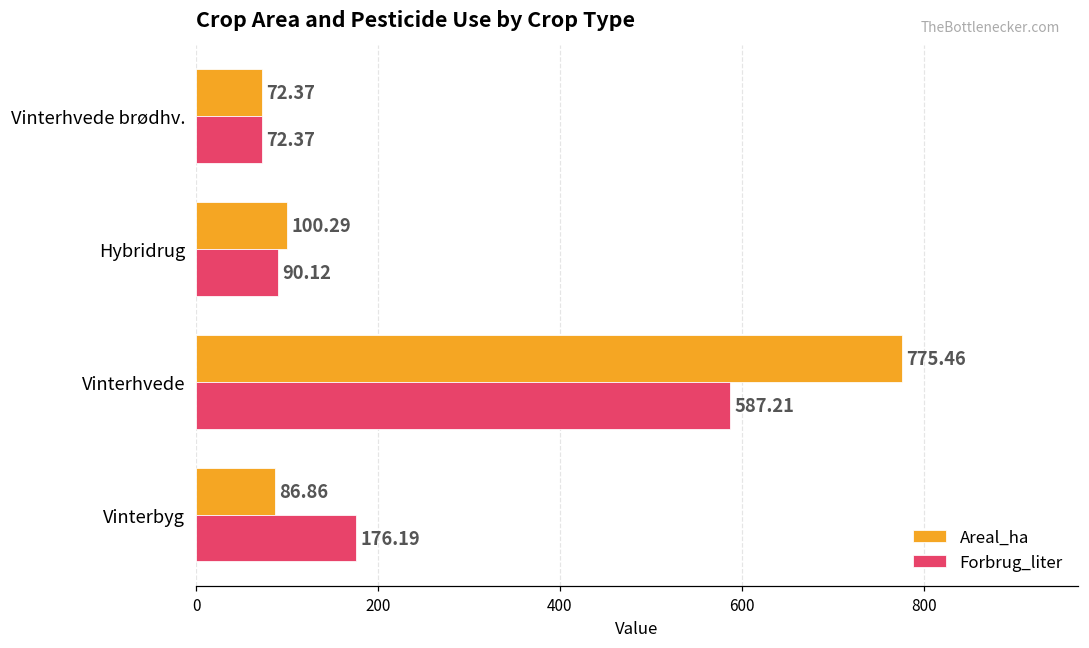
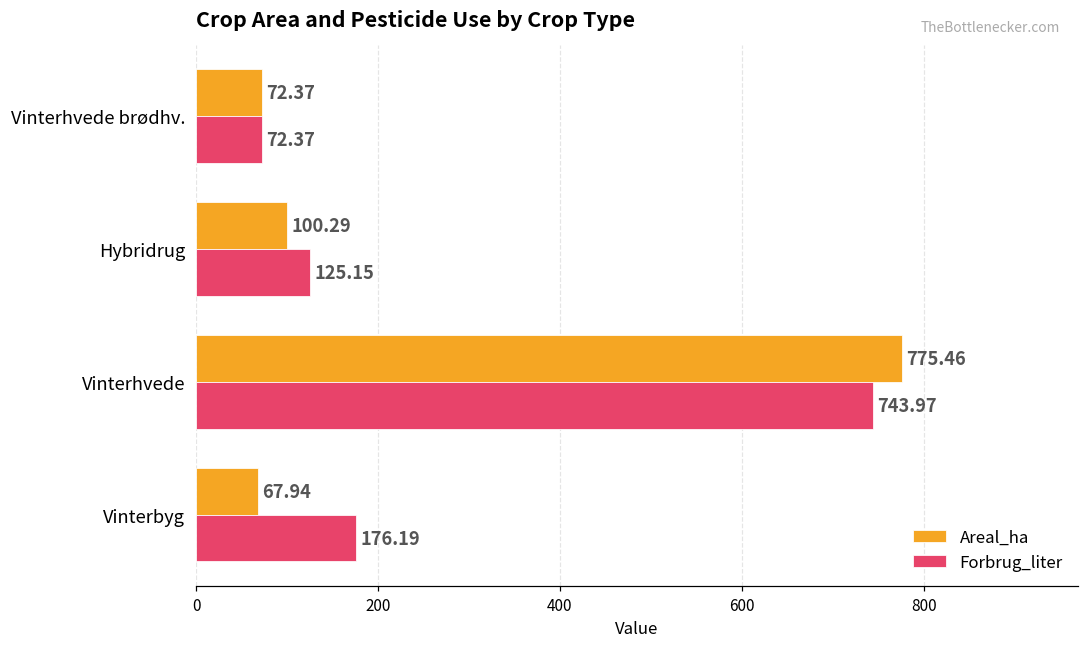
Forbrug_liter, Hybridrug: 90.12 -> 125.15
Forbrug_liter, Vinterhvede: 587.21 -> 743.97
Areal_ha, Vinterbyg: 86.86 -> 67.94
